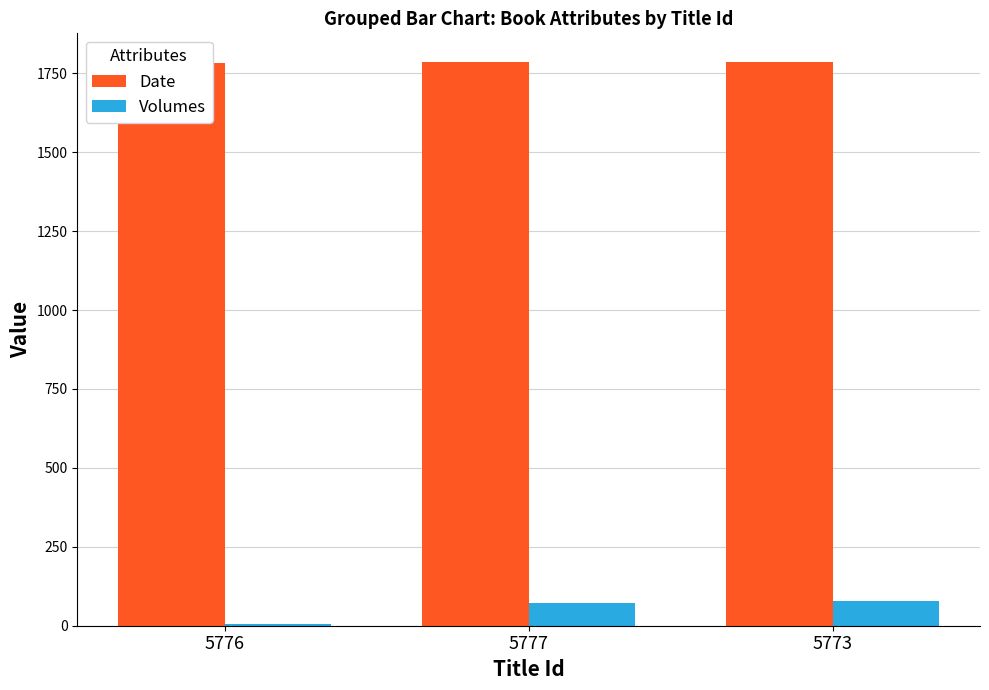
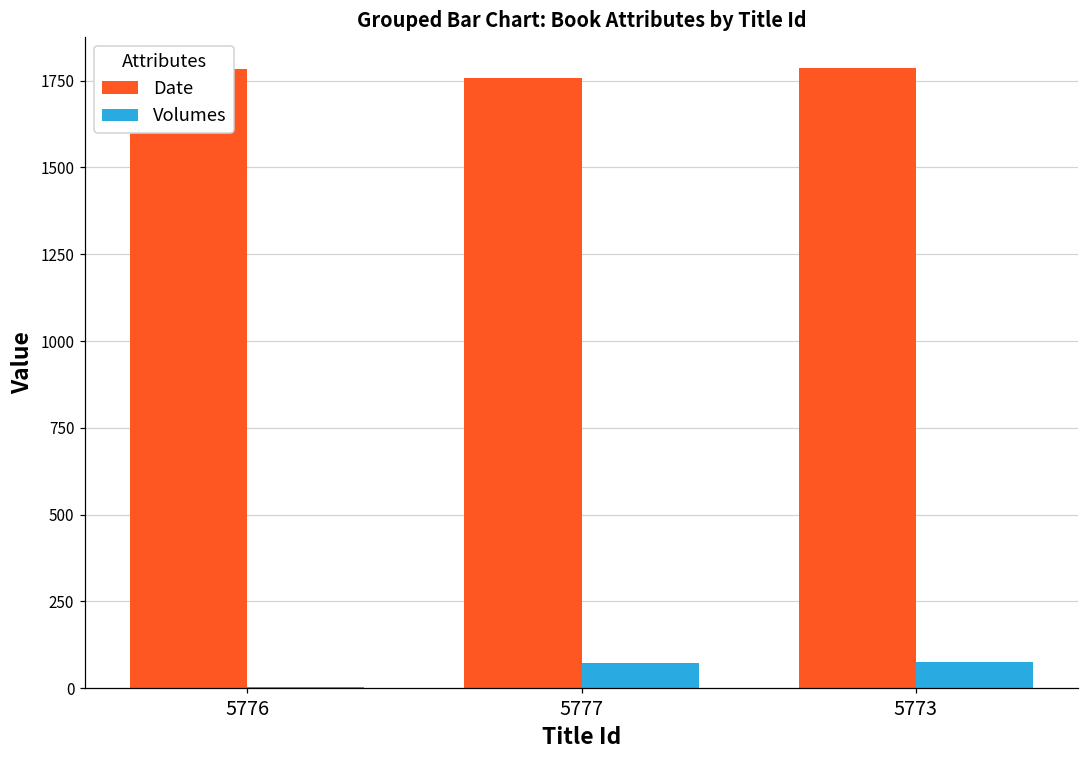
Date, 5777: 1780 -> 1760
